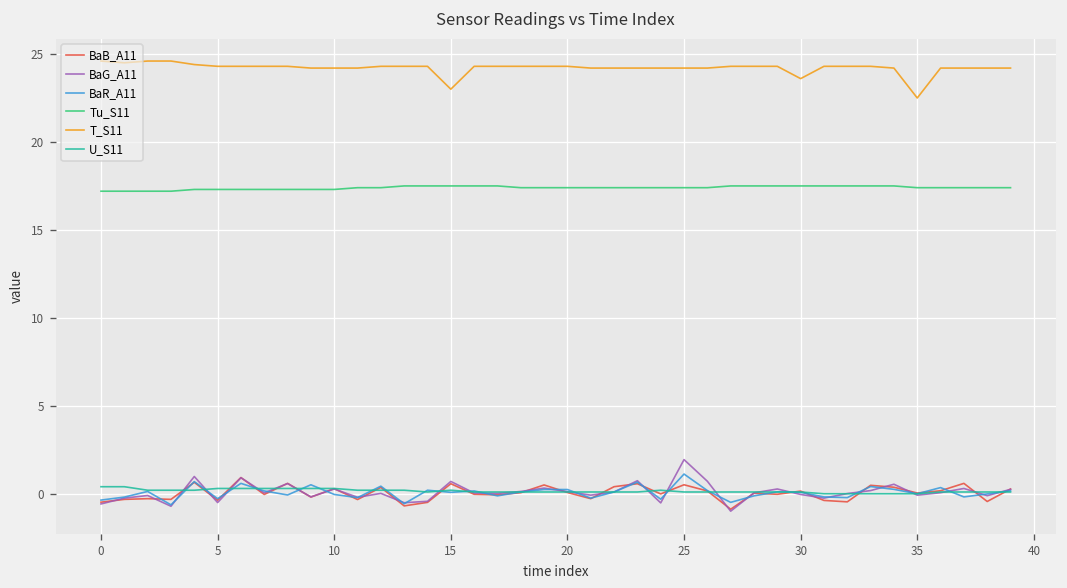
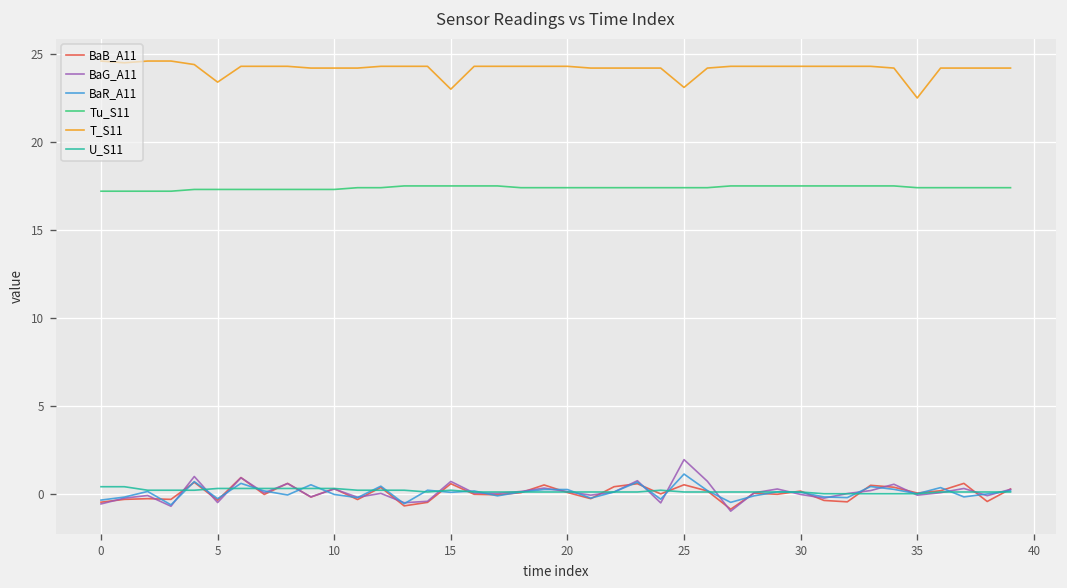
T_S11, 5: 24.3 -> 23.4
T_S11, 25: 24.2 -> 23.1
T_S11, 30: 23.6 -> 24.3
